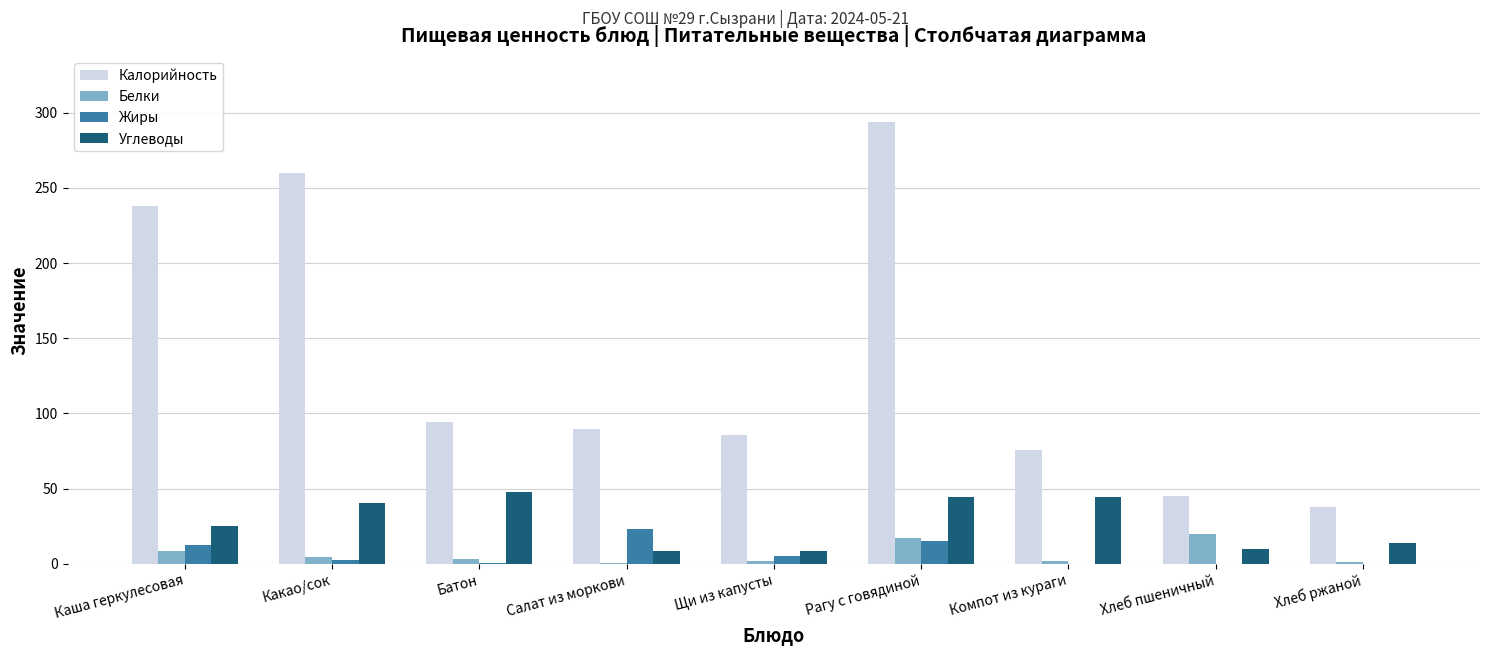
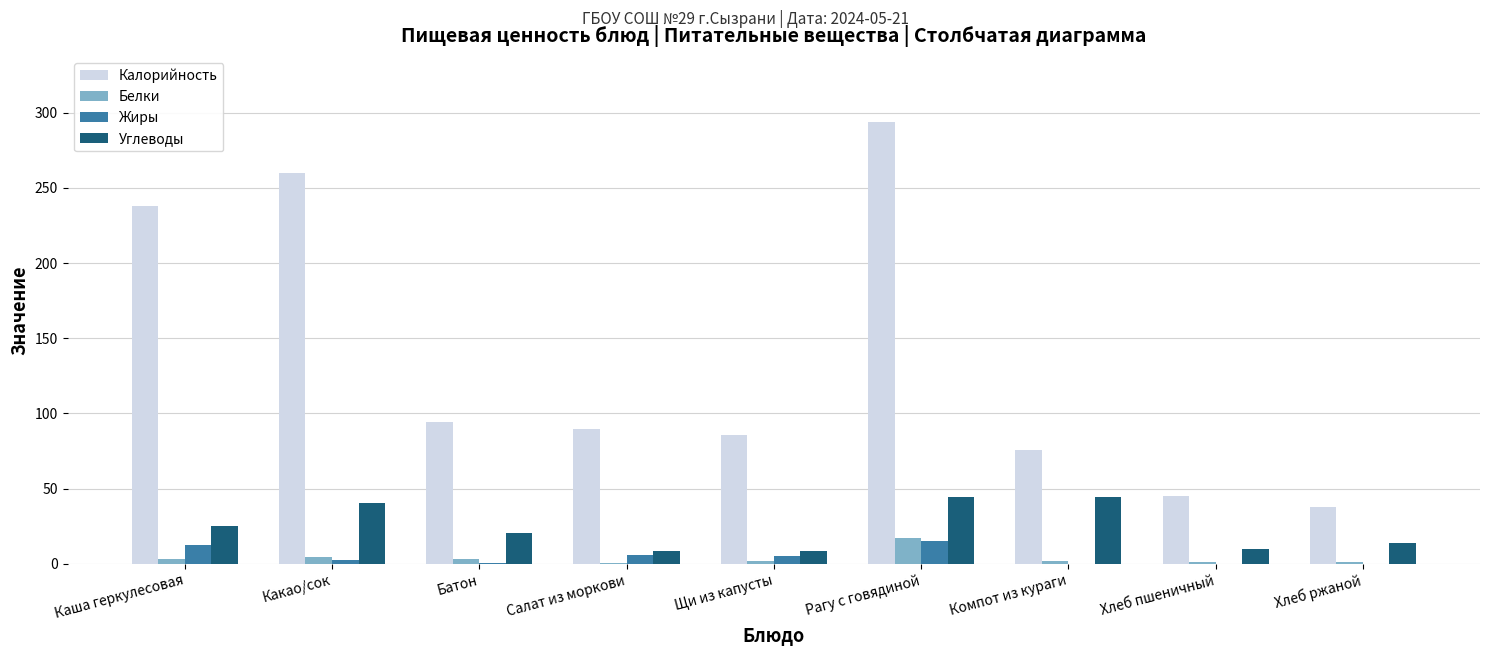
Белки, Каша геркулесовая: 9 -> 3
Углеводы, Батон: 48 -> 21
Жиры, Салат из моркови: 23 -> 6
Белки, Хлеб пшеничный: 20 -> 2
